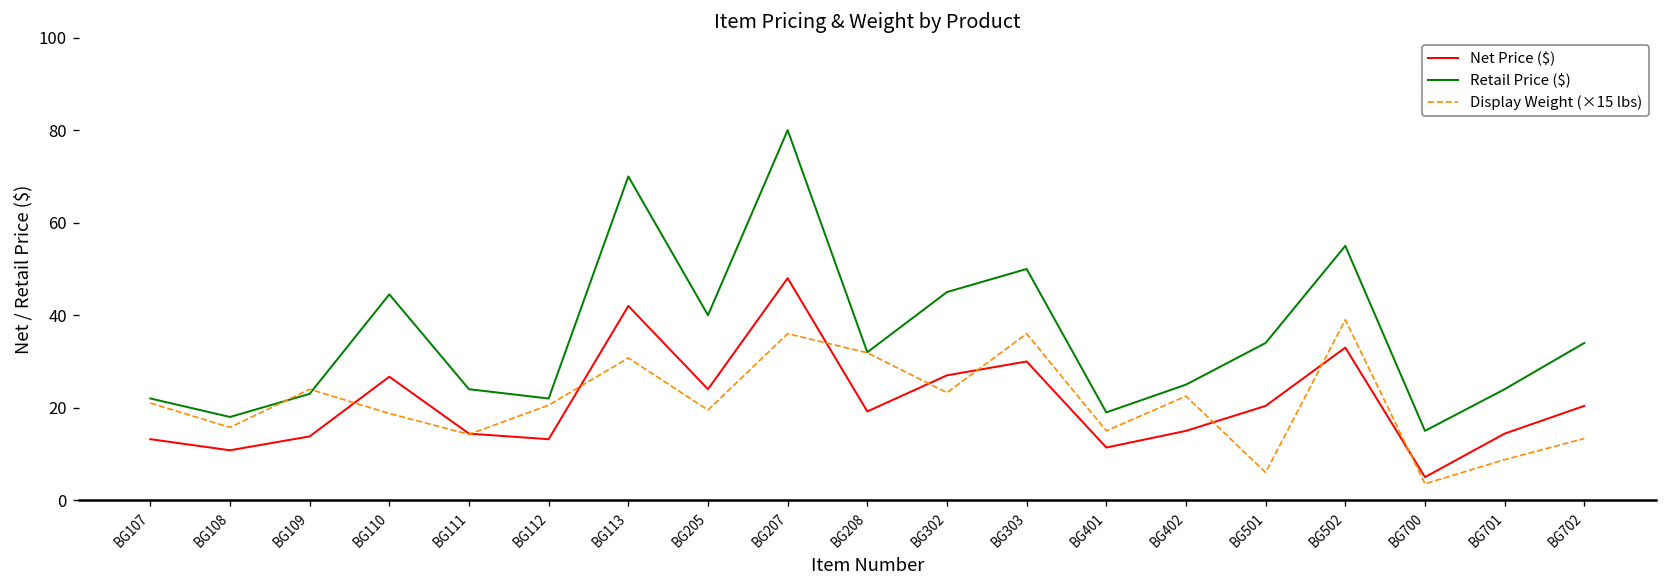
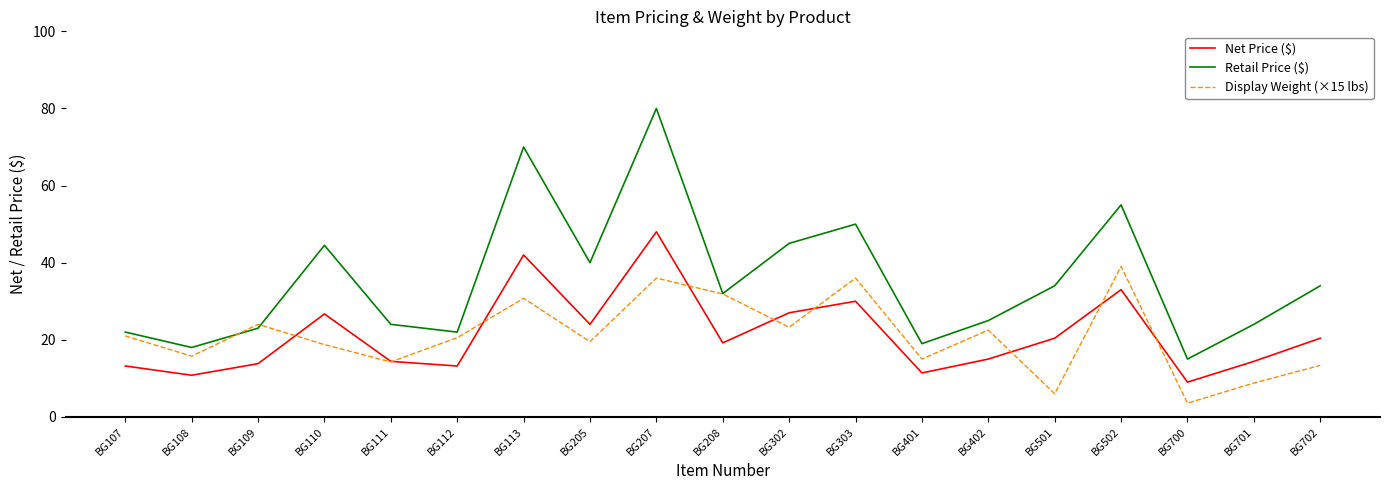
Net Price ($), BG700: 5 -> 9
